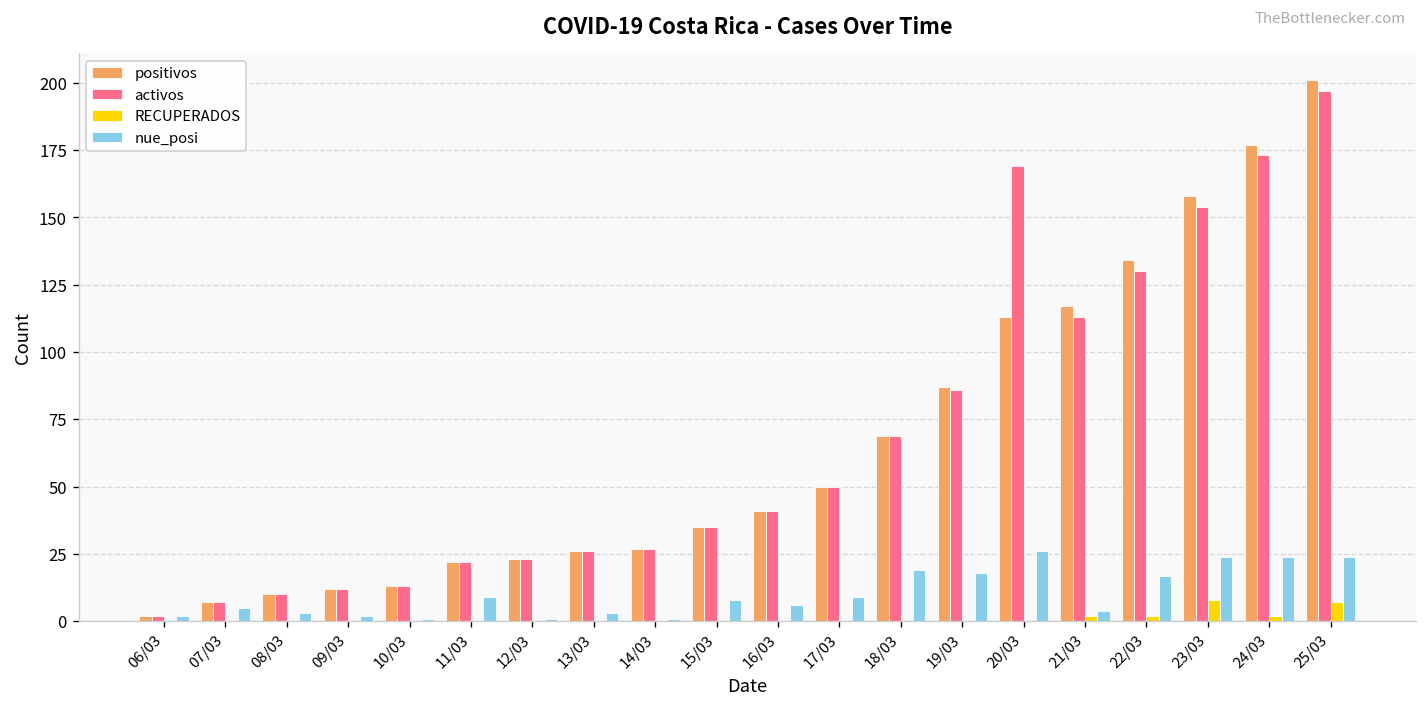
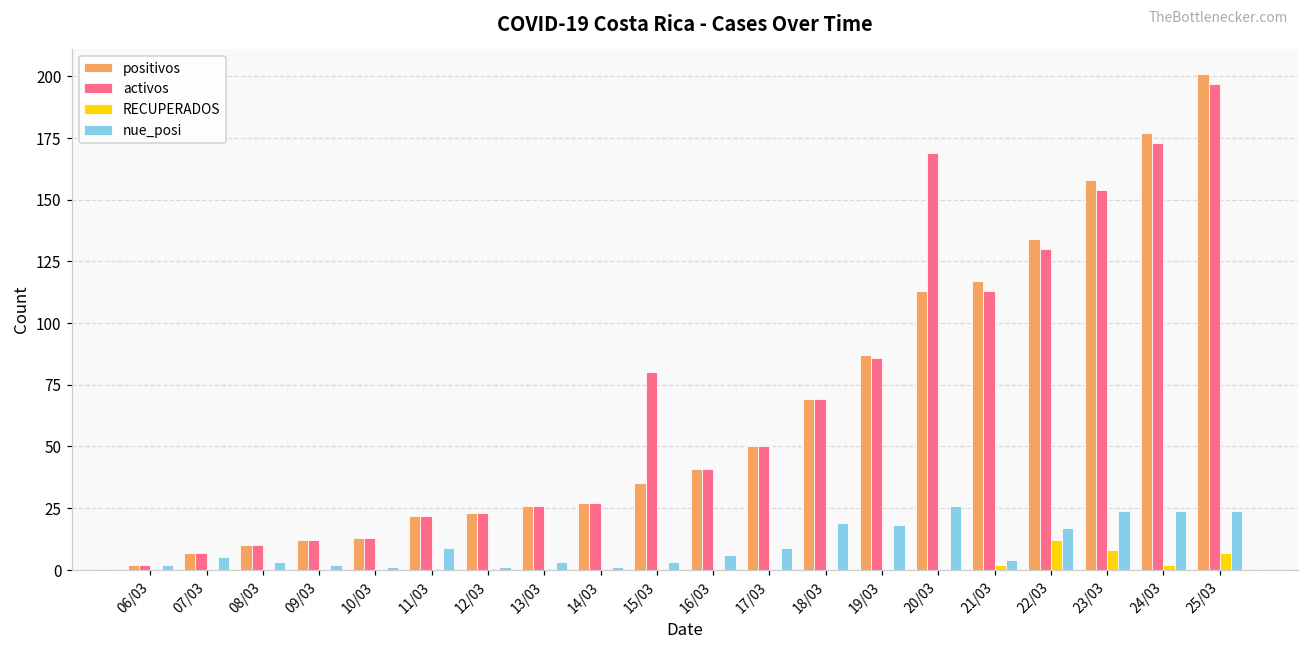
activos, 15/03: 35 -> 80
nue_posi, 15/03: 8 -> 3
RECUPERADOS, 22/03: 2 -> 12
